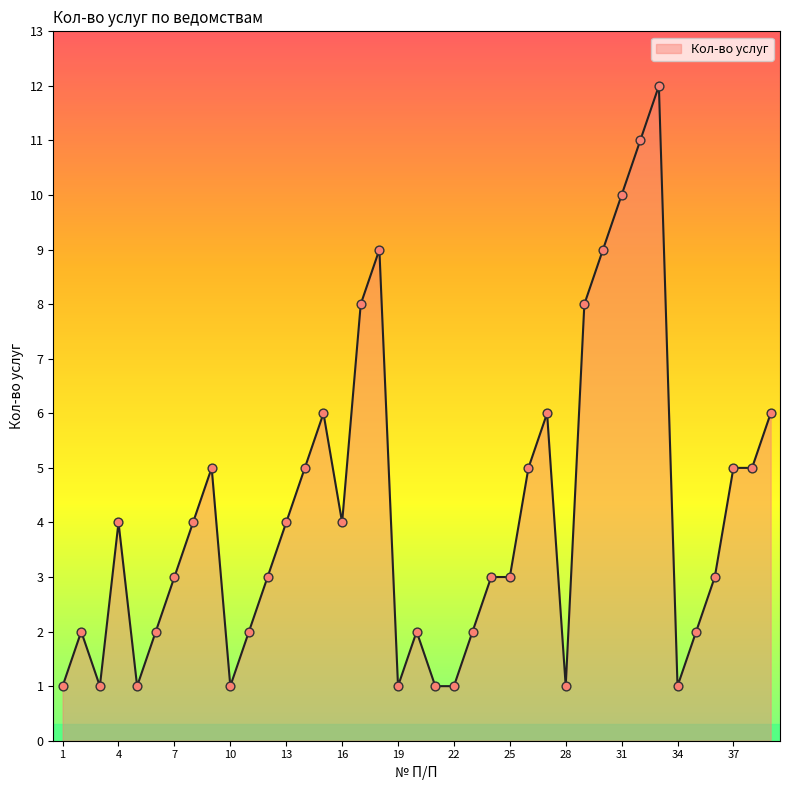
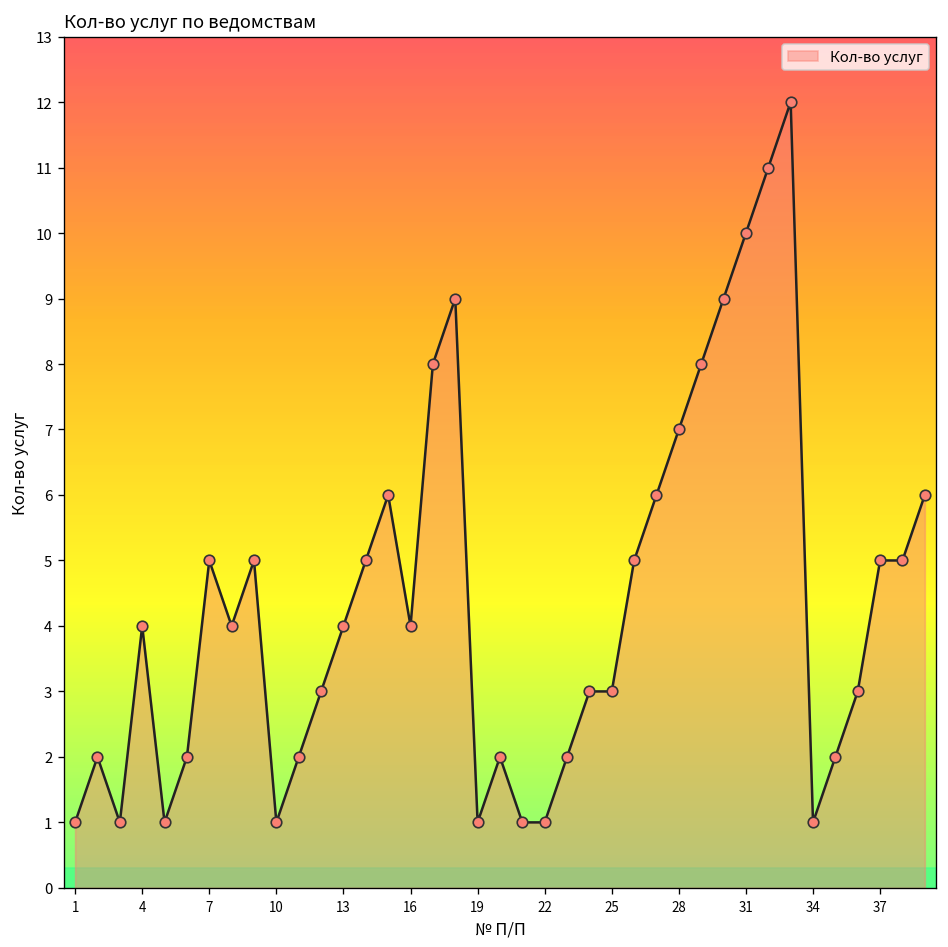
7: 3 -> 5
28: 1 -> 7
